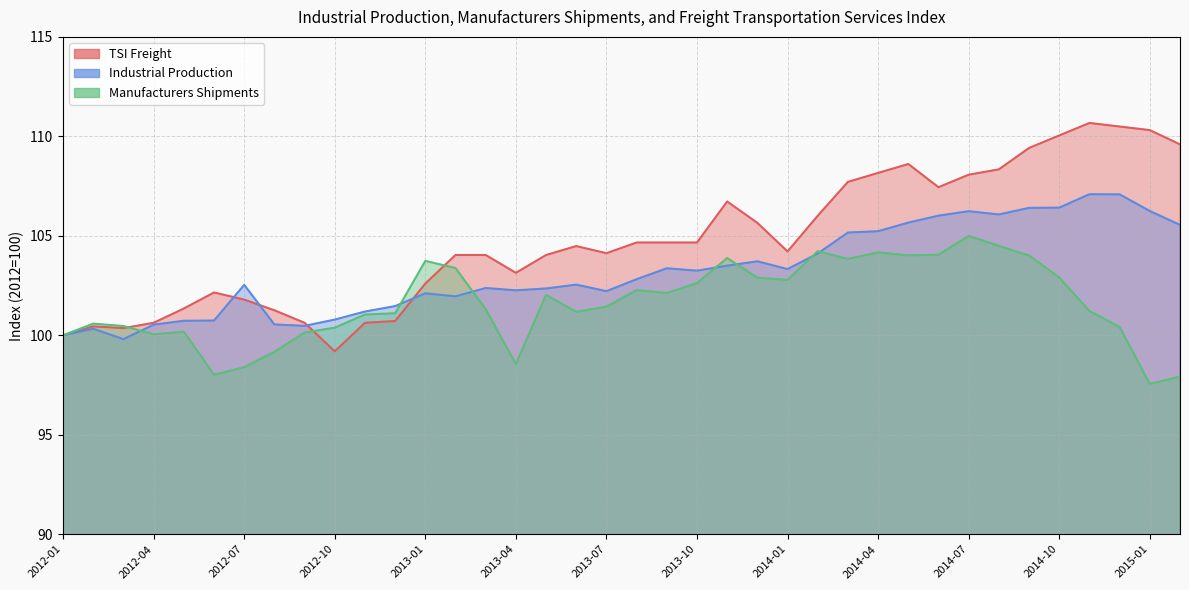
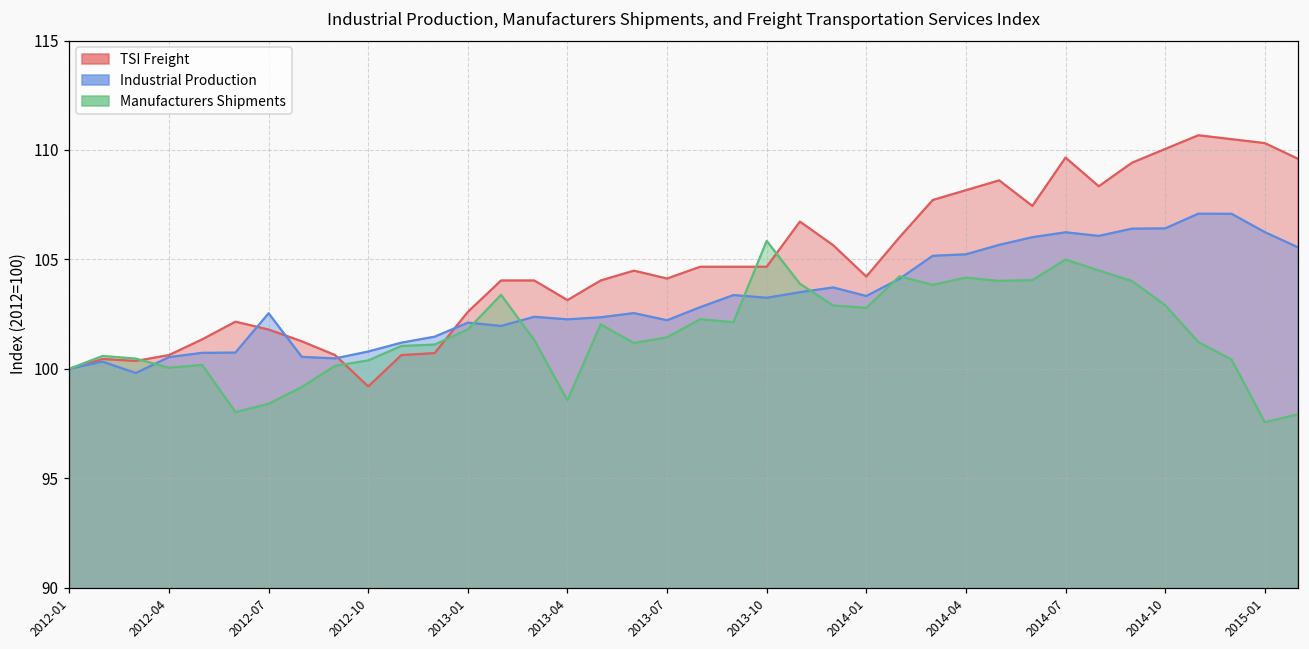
Manufacturers Shipments, 2013-01: 103.7 -> 101.8
Manufacturers Shipments, 2013-10: 102.6 -> 105.8
TSI Freight, 2014-07: 108.1 -> 109.7
